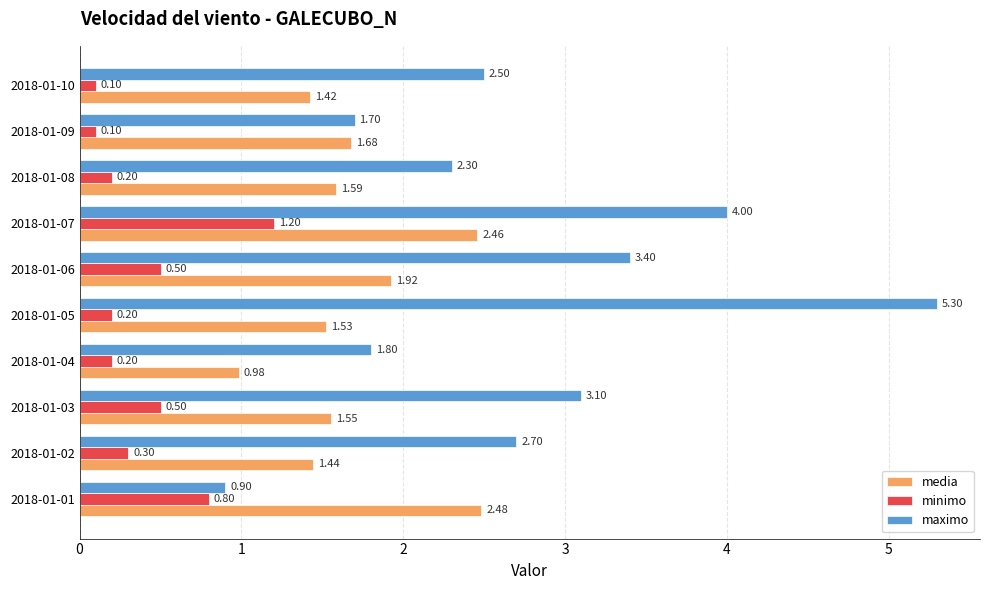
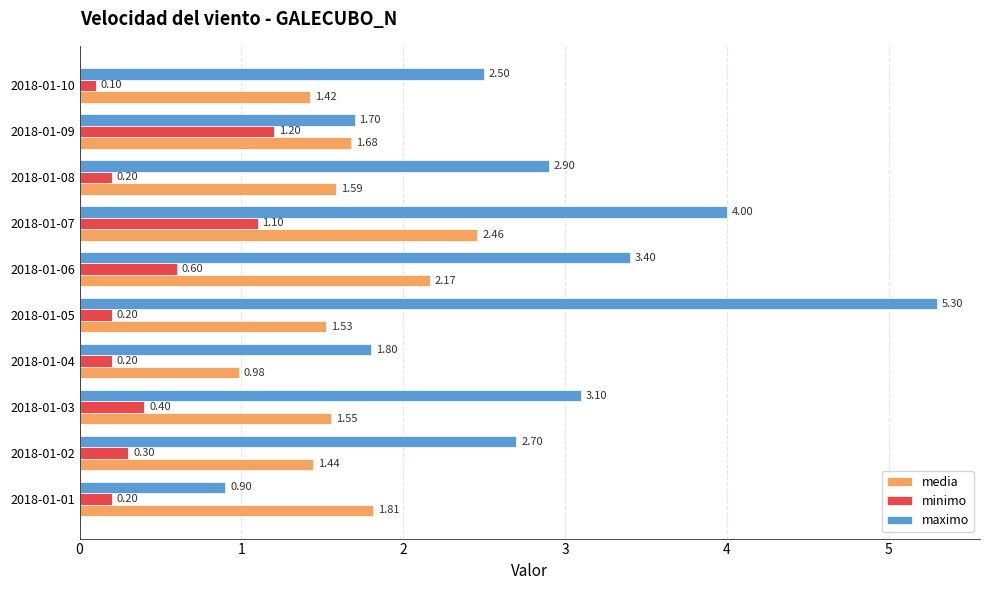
minimo, 2018-01-09: 0.10 -> 1.20
maximo, 2018-01-08: 2.30 -> 2.90
minimo, 2018-01-07: 1.20 -> 1.10
minimo, 2018-01-06: 0.50 -> 0.60
media, 2018-01-06: 1.92 -> 2.17
minimo, 2018-01-03: 0.50 -> 0.40
minimo, 2018-01-01: 0.80 -> 0.20
media, 2018-01-01: 2.48 -> 1.81
